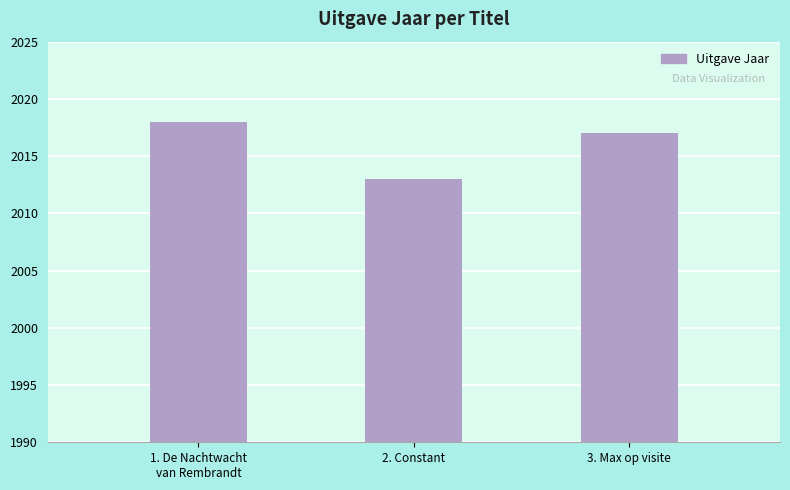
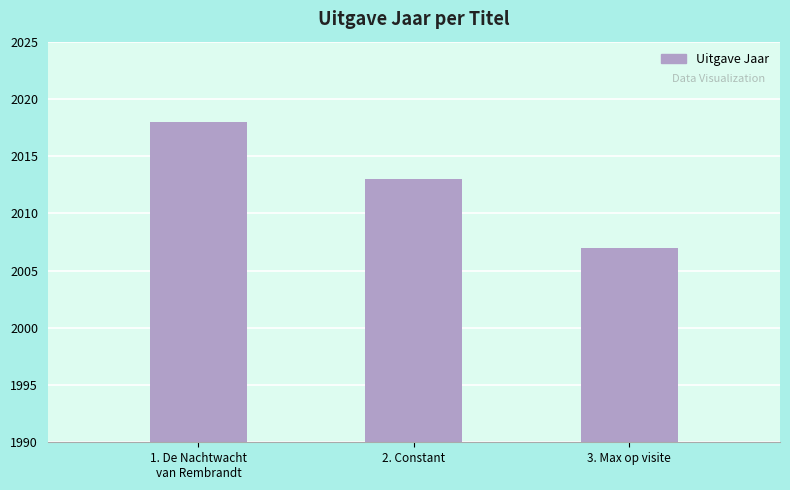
3. Max op visite: 2017 -> 2007
